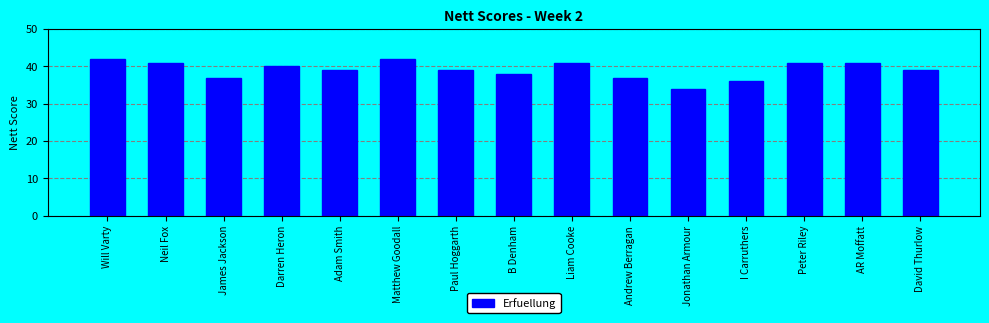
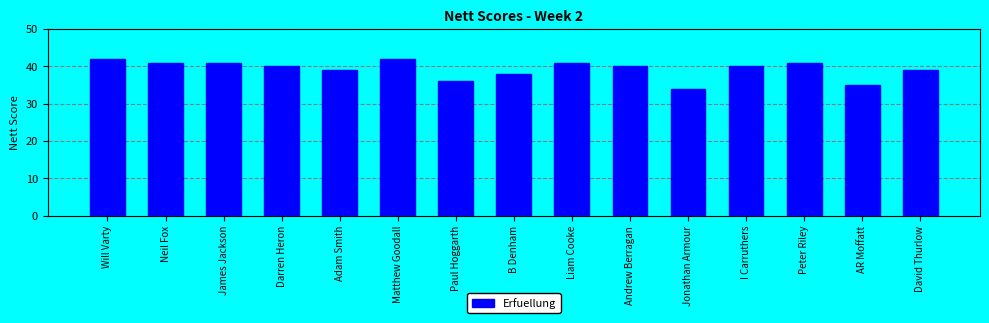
James Jackson: 37 -> 41
Paul Hoggarth: 39 -> 36
Andrew Berragan: 37 -> 40
I Carruthers: 36 -> 40
AR Moffatt: 41 -> 35
